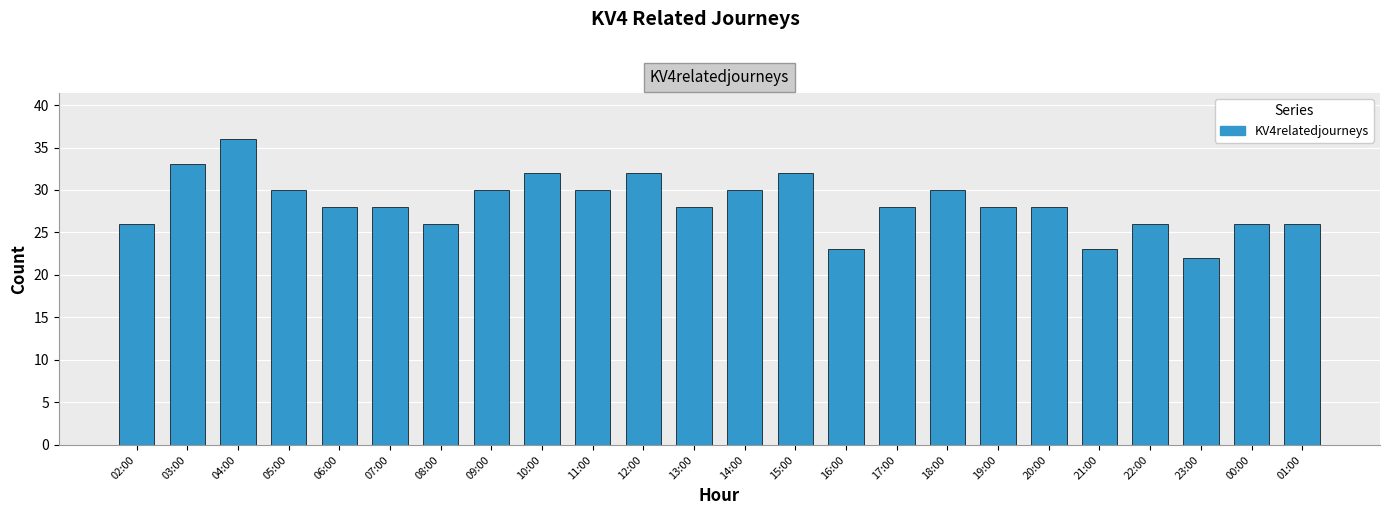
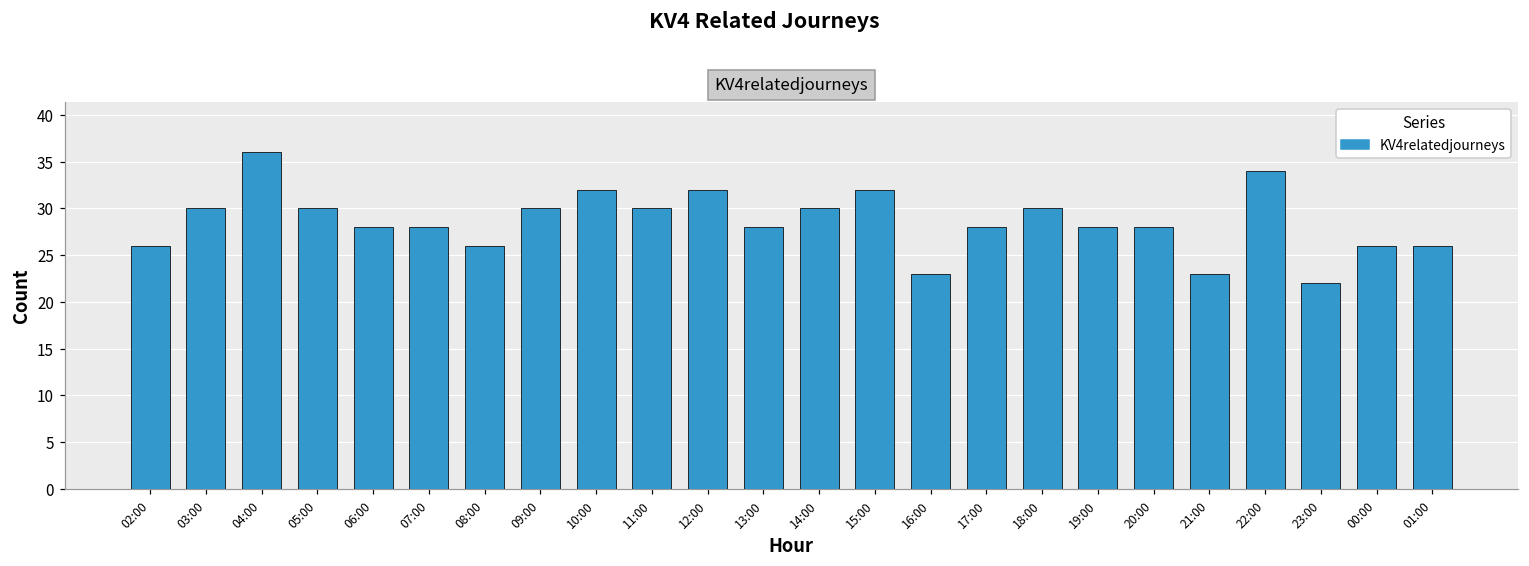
03:00: 33 -> 30
22:00: 26 -> 34
